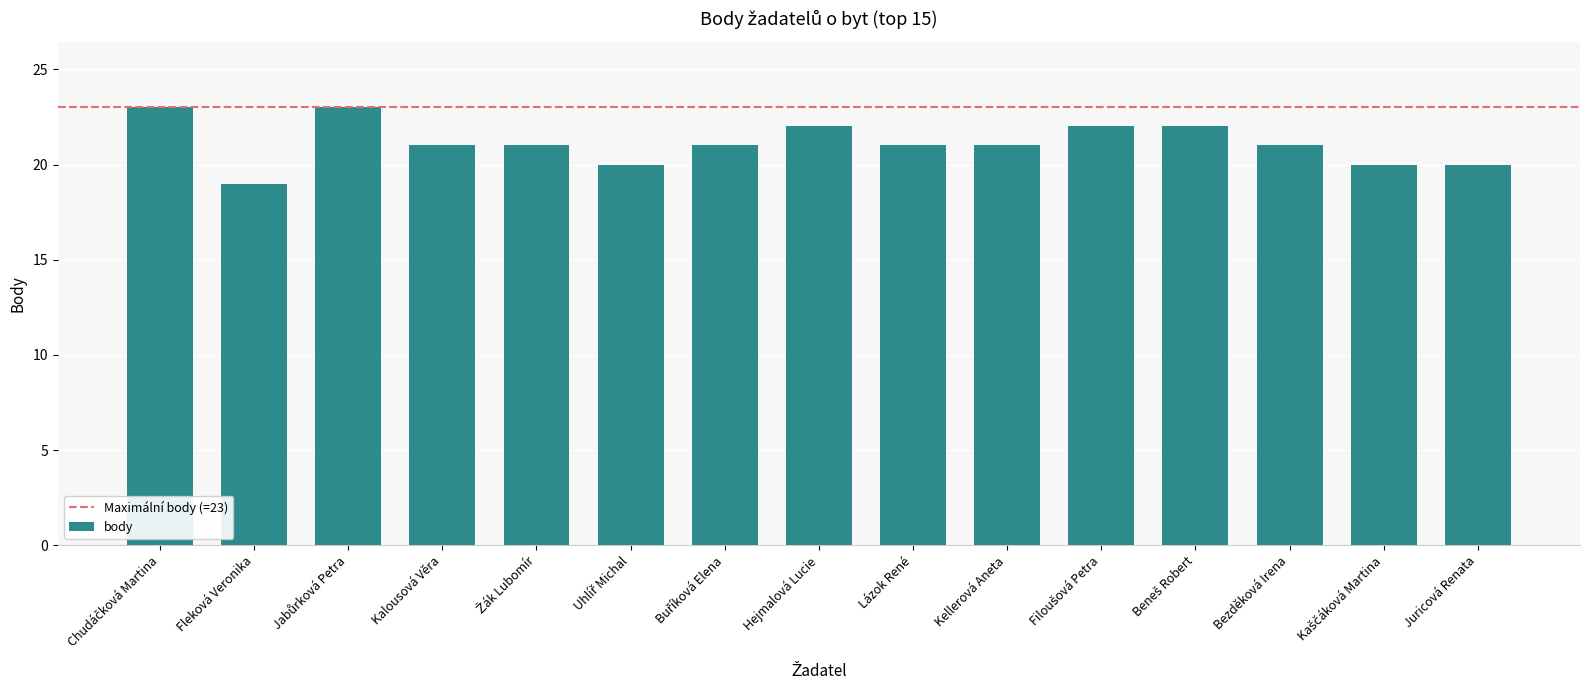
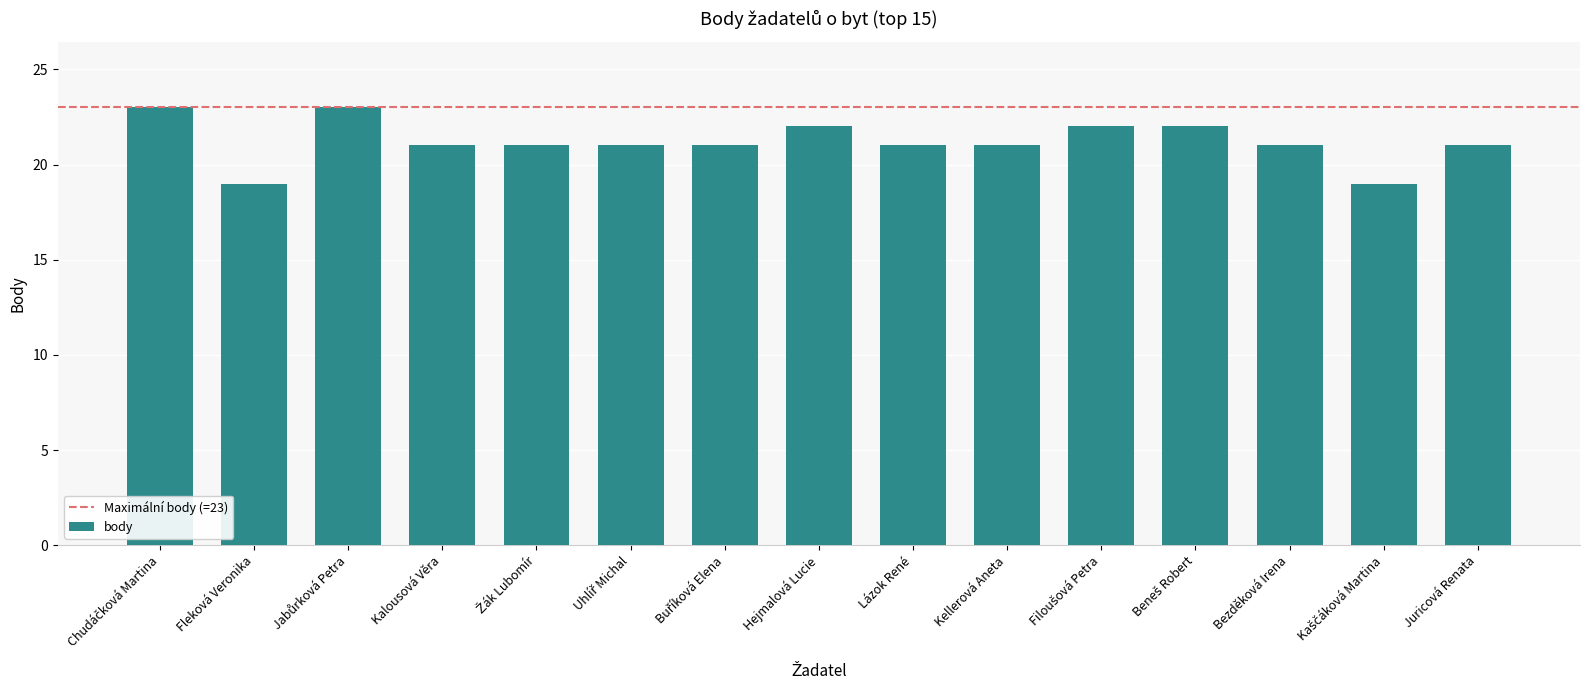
Uhlíř Michal: 20 -> 21
Kaščáková Martina: 20 -> 19
Juricová Renata: 20 -> 21
